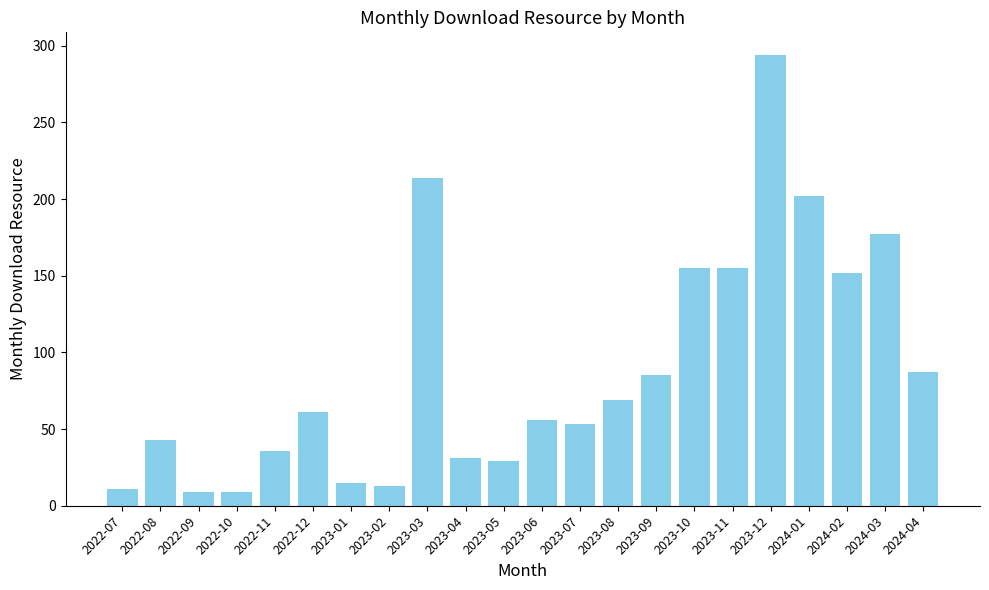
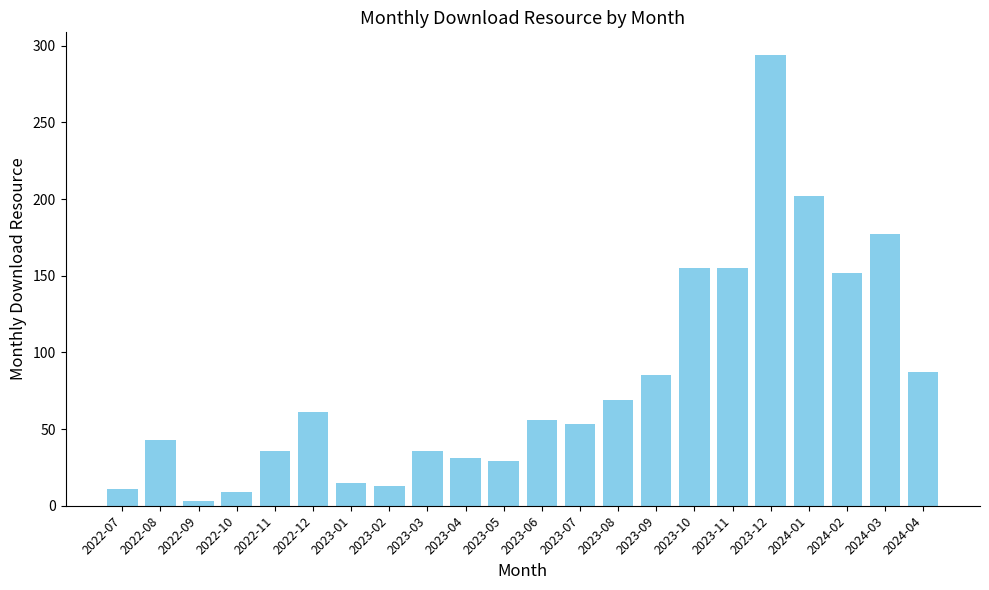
2022-09: 9 -> 3
2023-03: 214 -> 36
